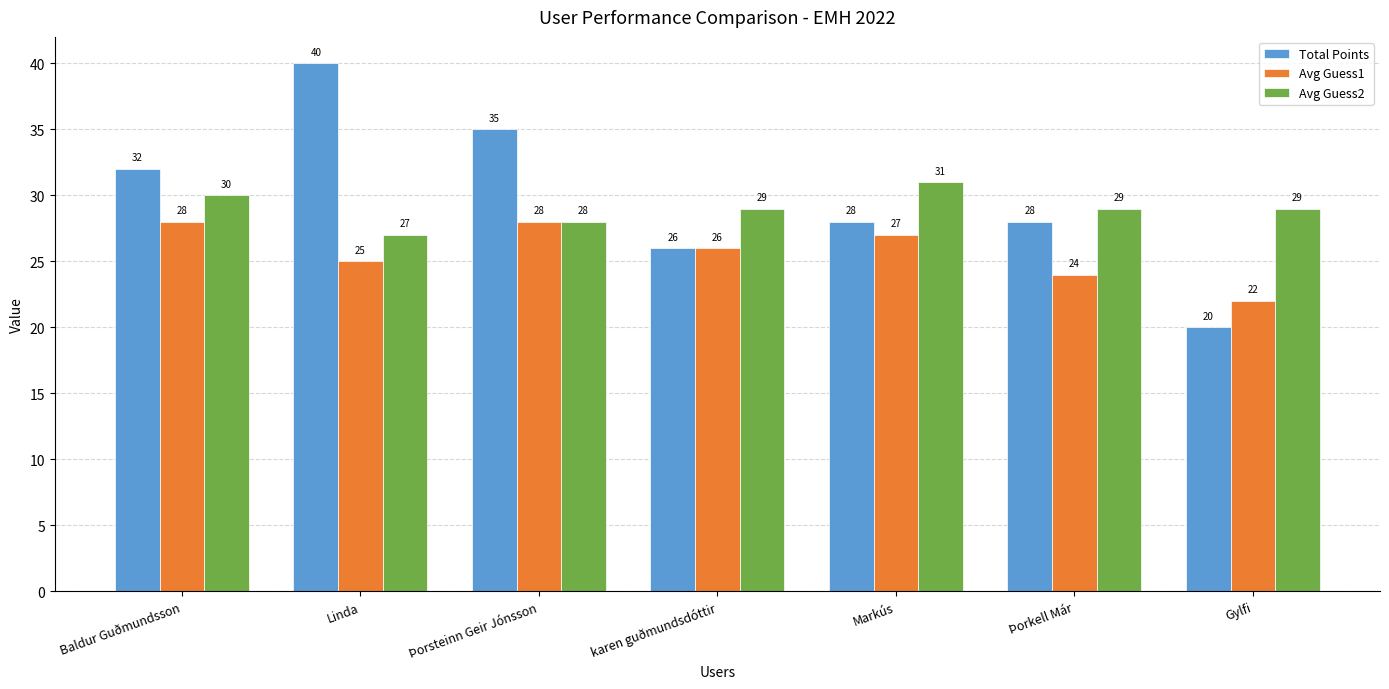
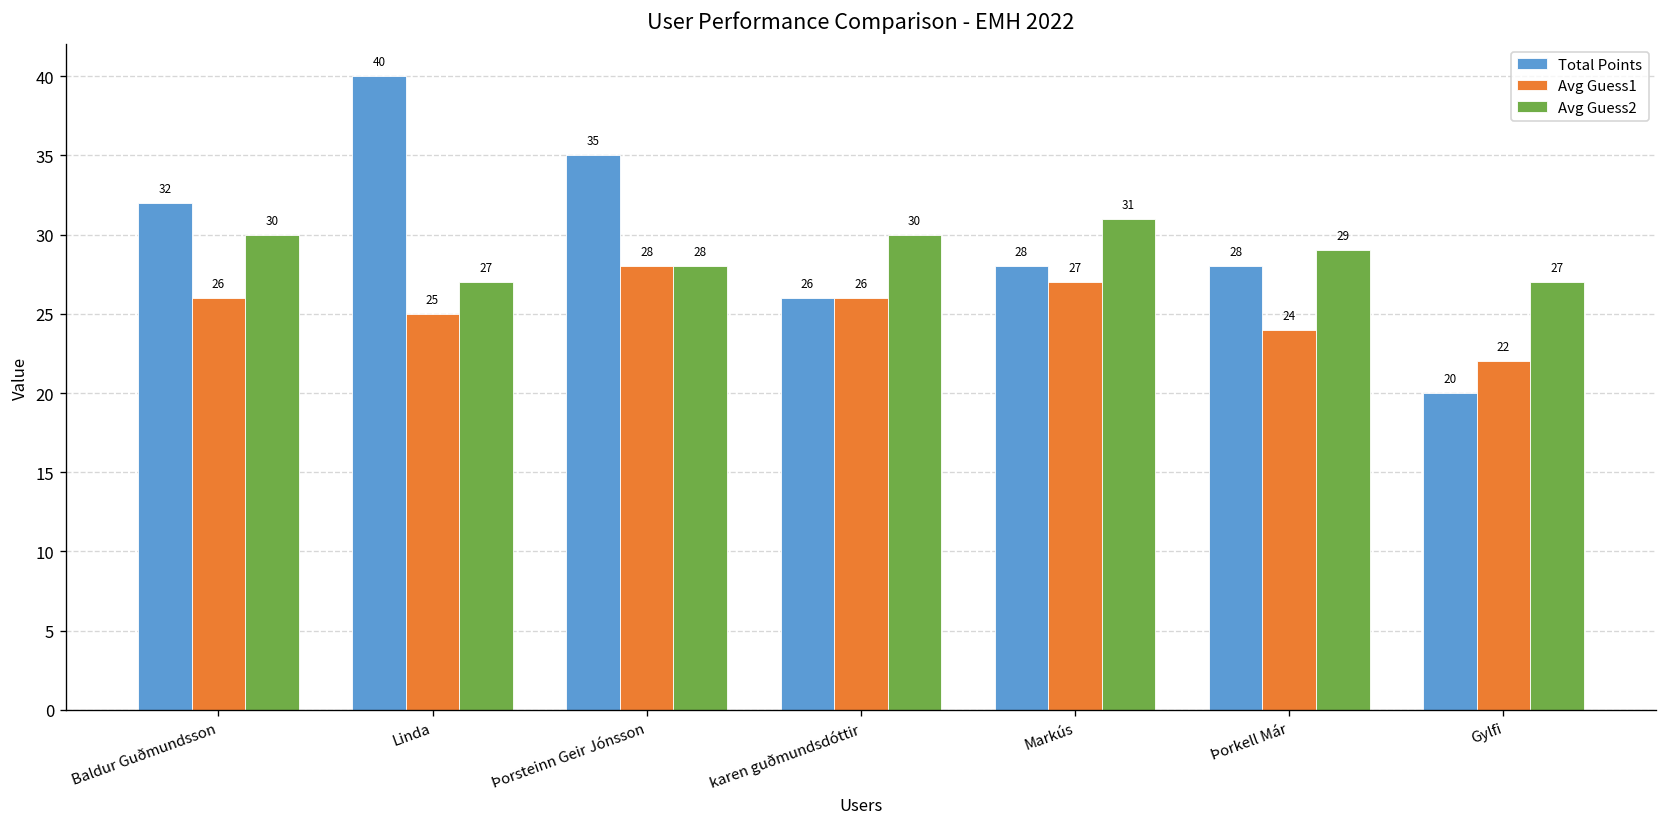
Avg Guess1, Baldur Guðmundsson: 28 -> 26
Avg Guess2, karen guðmundsdóttir: 29 -> 30
Avg Guess2, Gylfi: 29 -> 27
